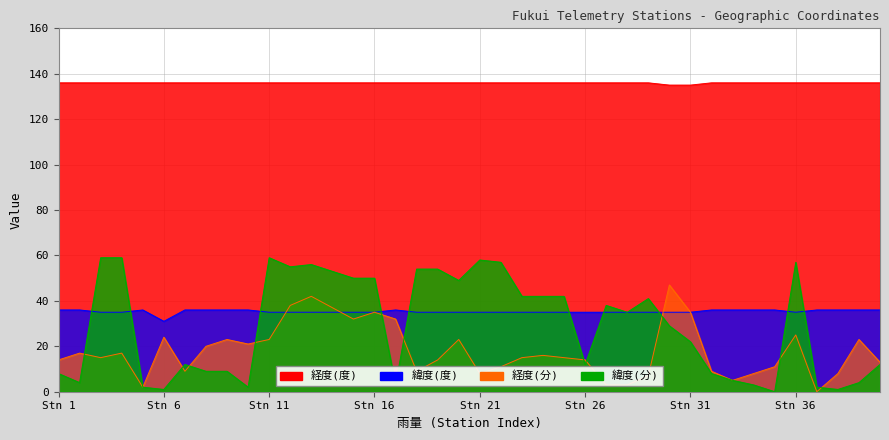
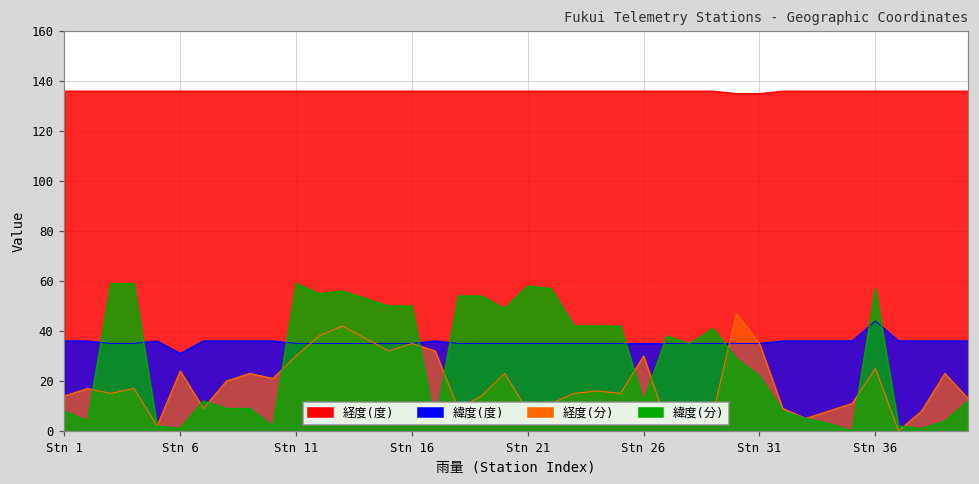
経度(分), Stn 11: 23 -> 30
経度(分), Stn 26: 14 -> 30
緯度(度), Stn 36: 35 -> 44
